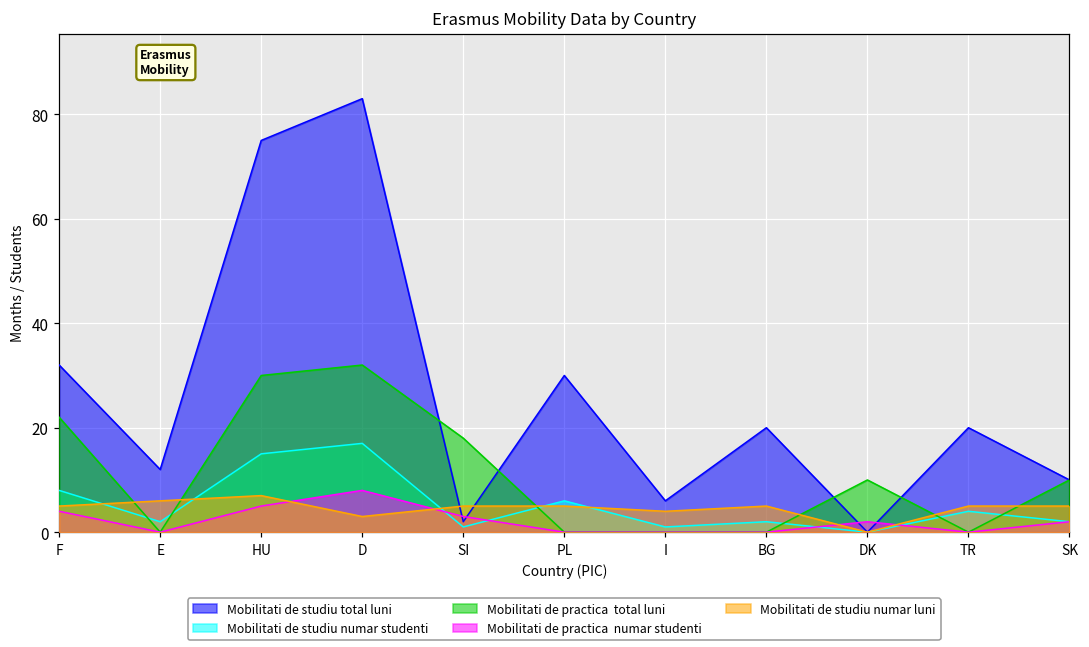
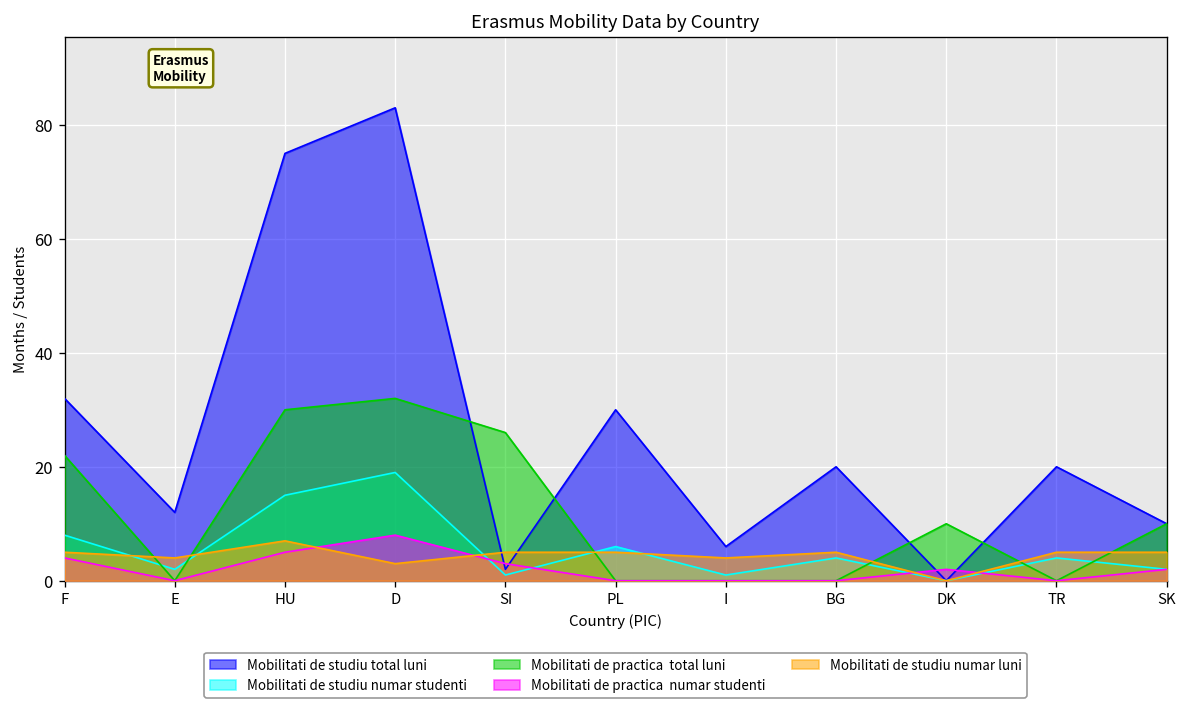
Mobilitati de studiu numar luni, E: 6 -> 4
Mobilitati de studiu numar studenti, D: 17 -> 19
Mobilitati de practica total luni, SI: 18 -> 26
Mobilitati de studiu numar studenti, BG: 2 -> 4
